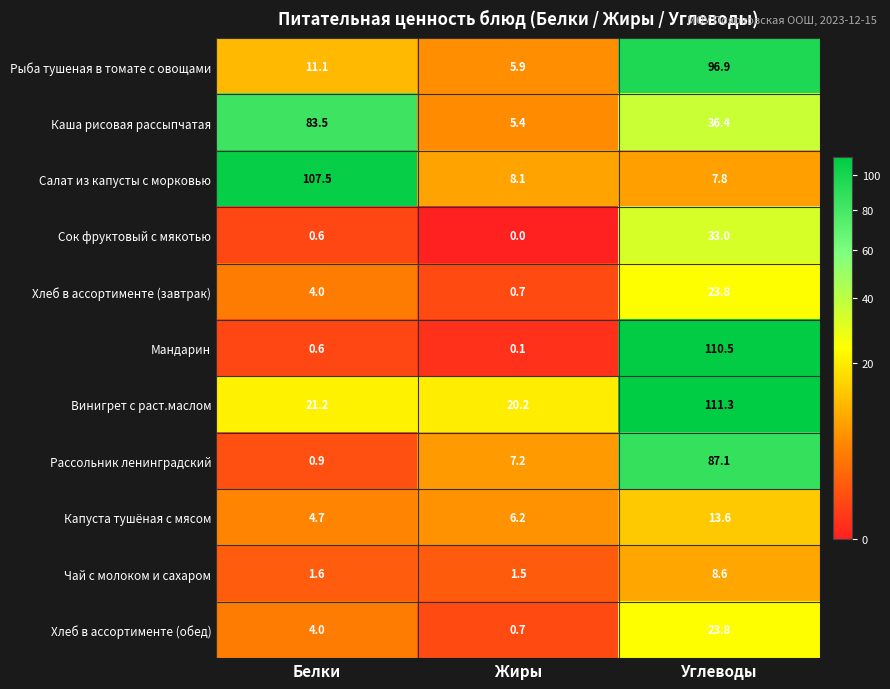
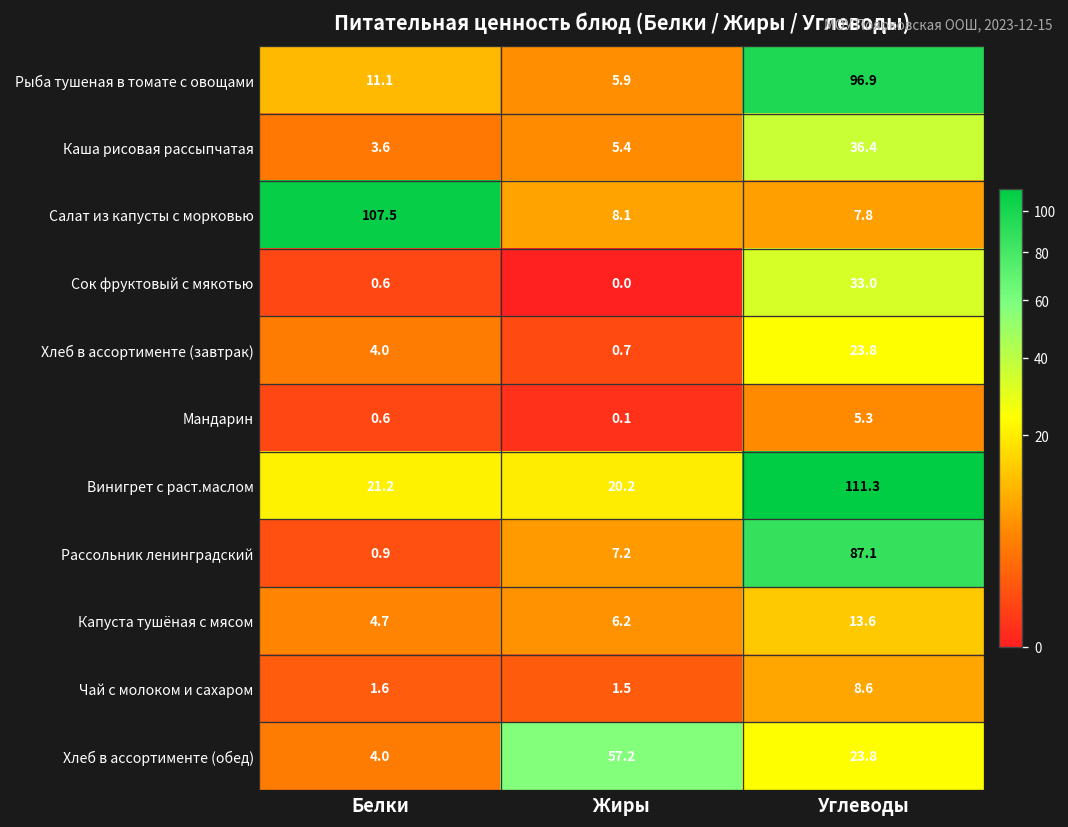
Каша рисовая рассыпчатая, Белки: 83.5 -> 3.6
Мандарин, Углеводы: 110.5 -> 5.3
Хлеб в ассортименте (обед), Жиры: 0.7 -> 57.2
